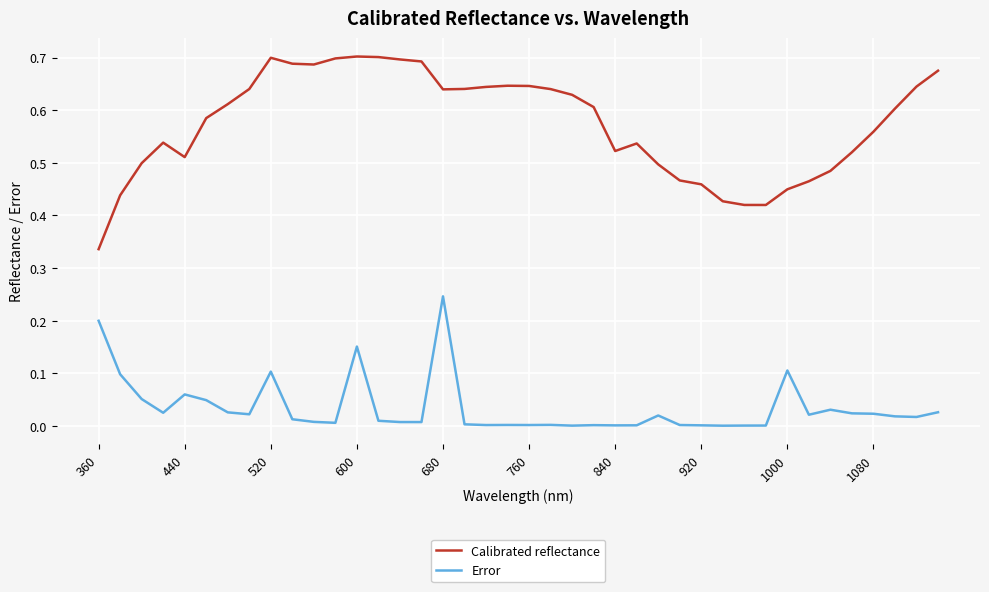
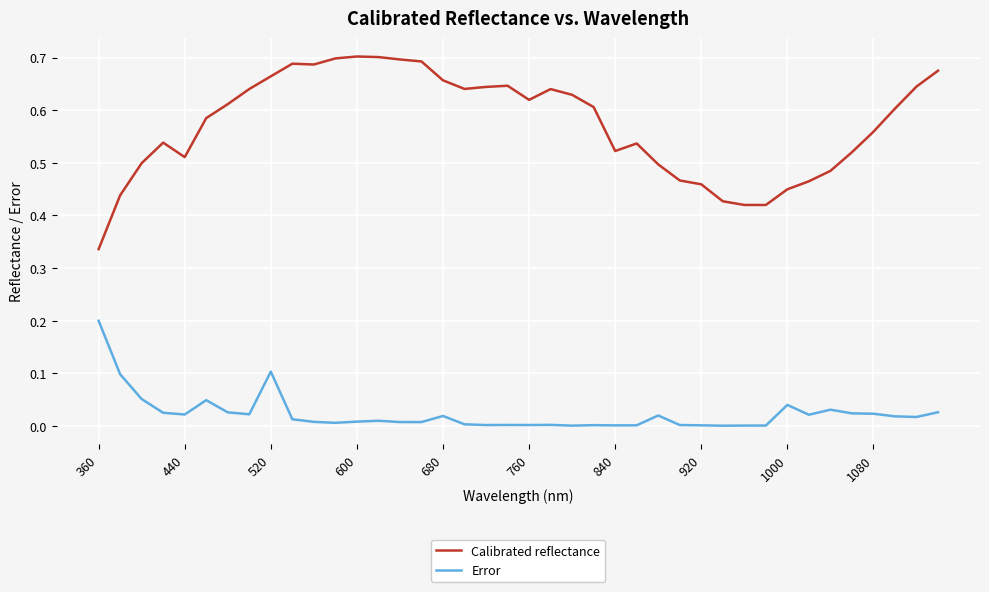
Error, 440: 0.06 -> 0.02
Calibrated reflectance, 520: 0.70 -> 0.66
Error, 600: 0.15 -> 0.01
Calibrated reflectance, 680: 0.64 -> 0.66
Error, 680: 0.25 -> 0.02
Calibrated reflectance, 760: 0.65 -> 0.62
Error, 1000: 0.11 -> 0.04
